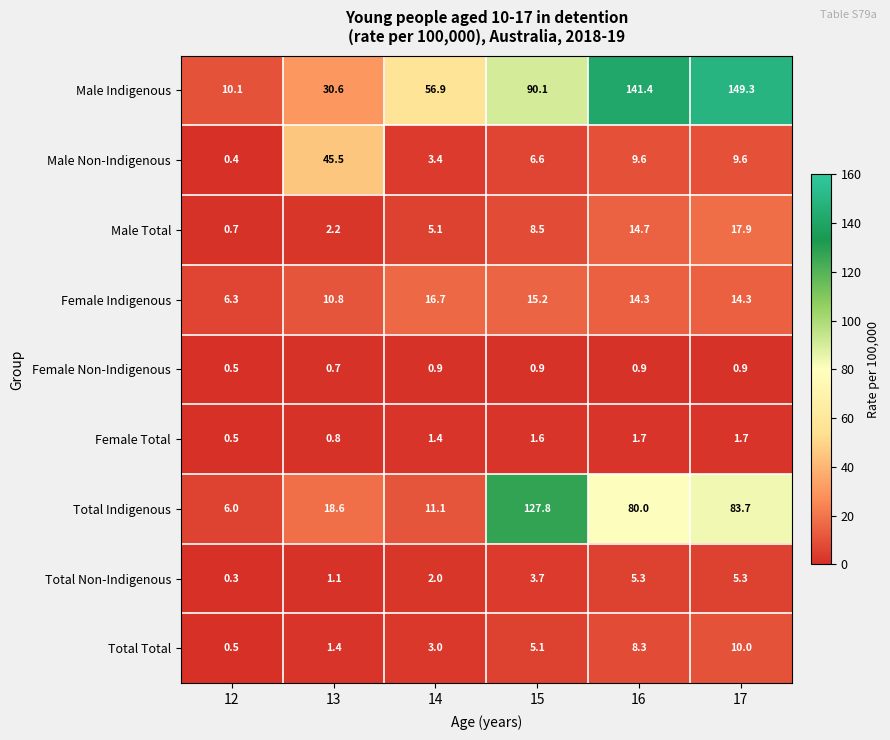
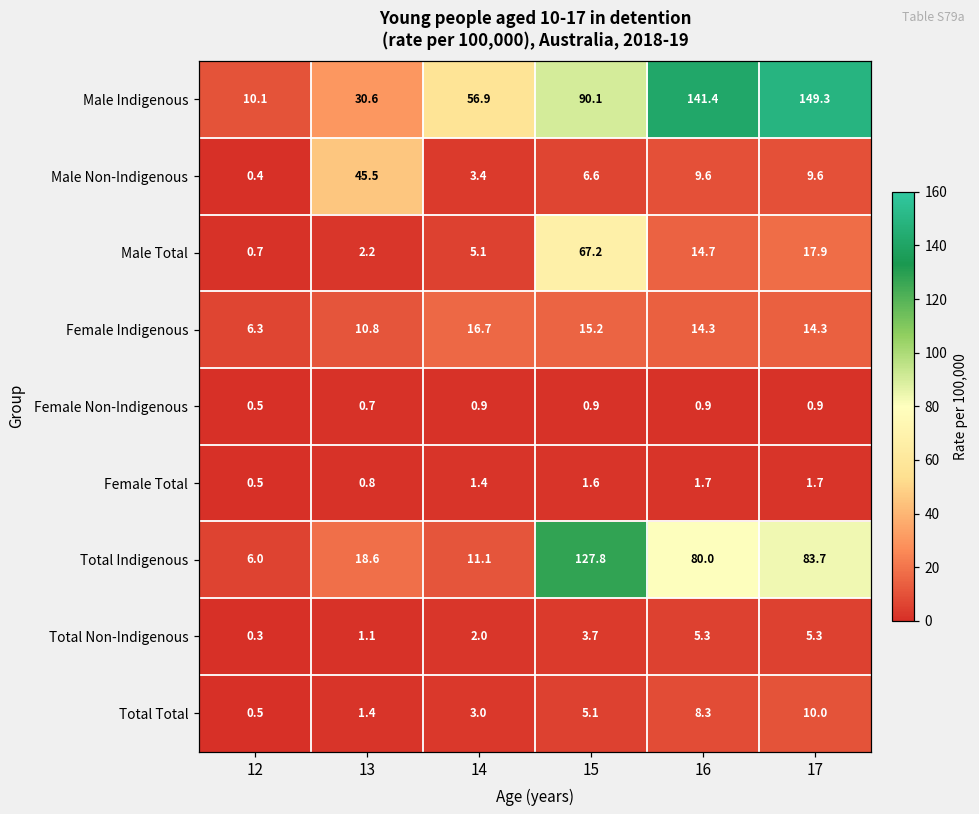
Male Total, 15: 8.5 -> 67.2
